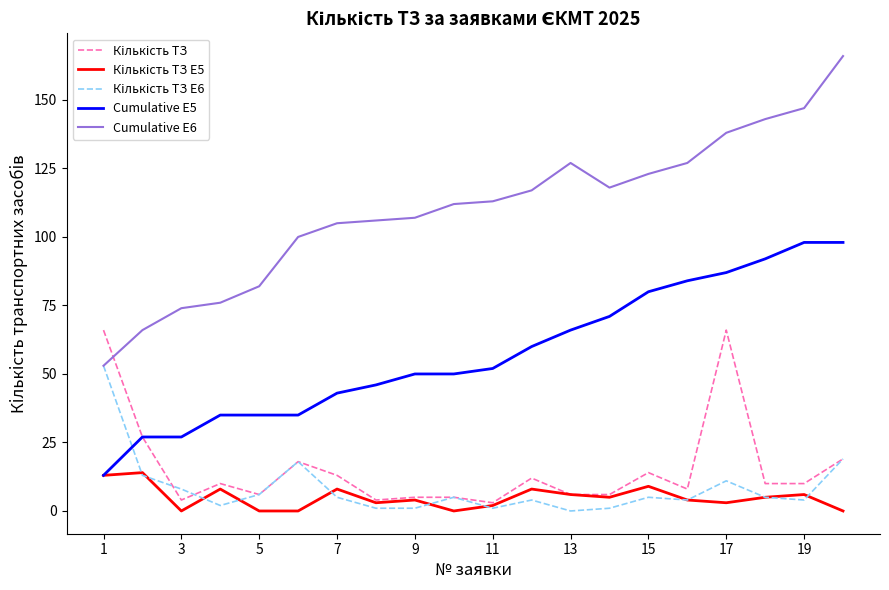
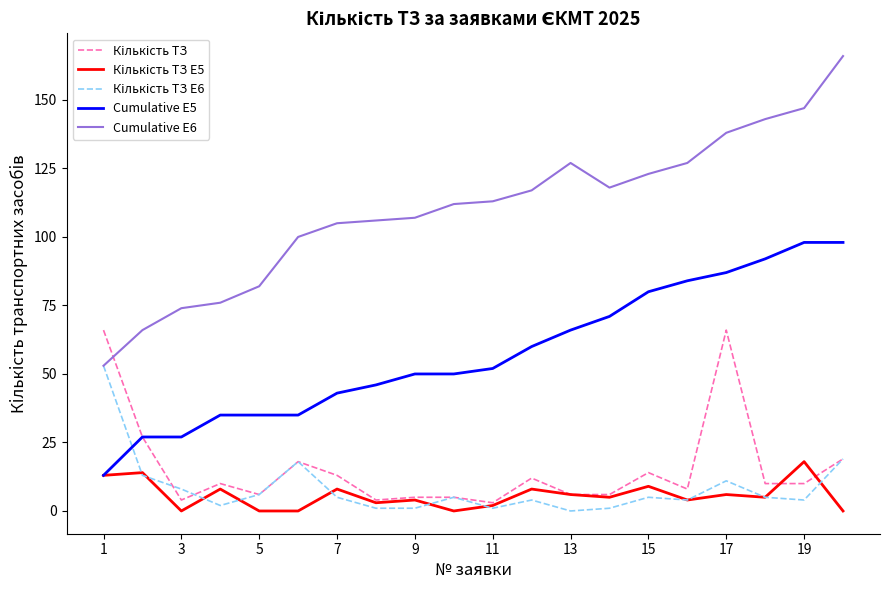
Кількість ТЗ E5, 17: 3 -> 6
Кількість ТЗ E5, 19: 6 -> 18
